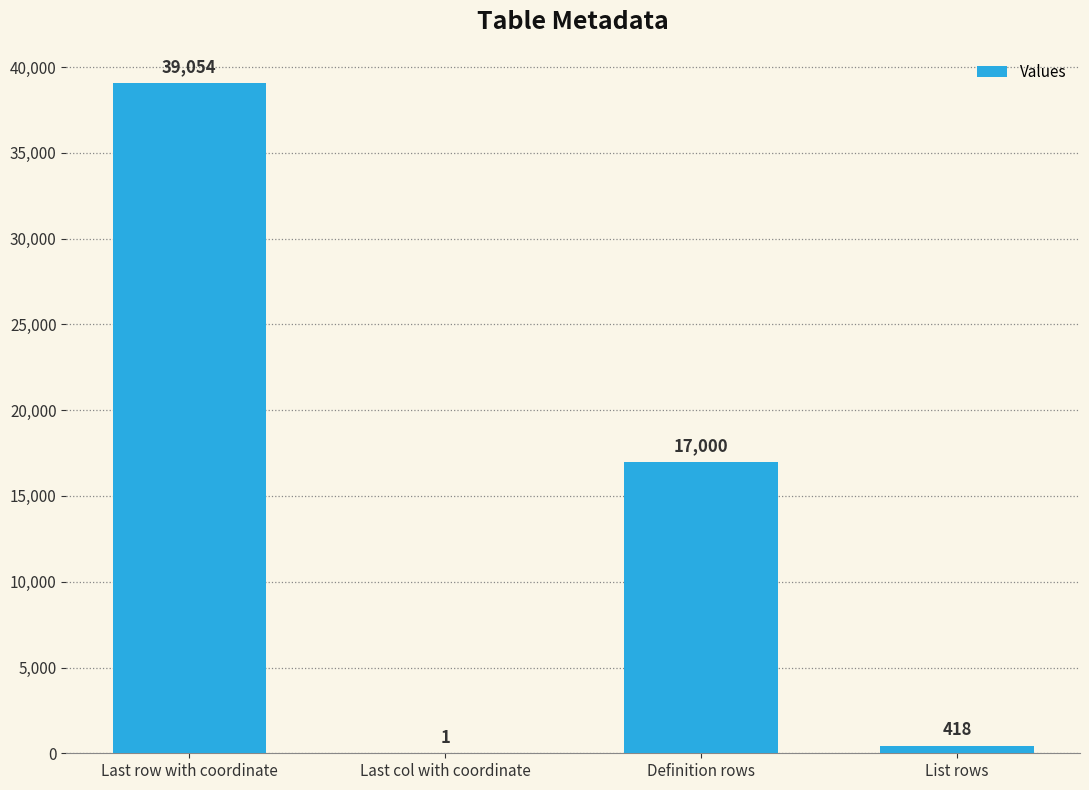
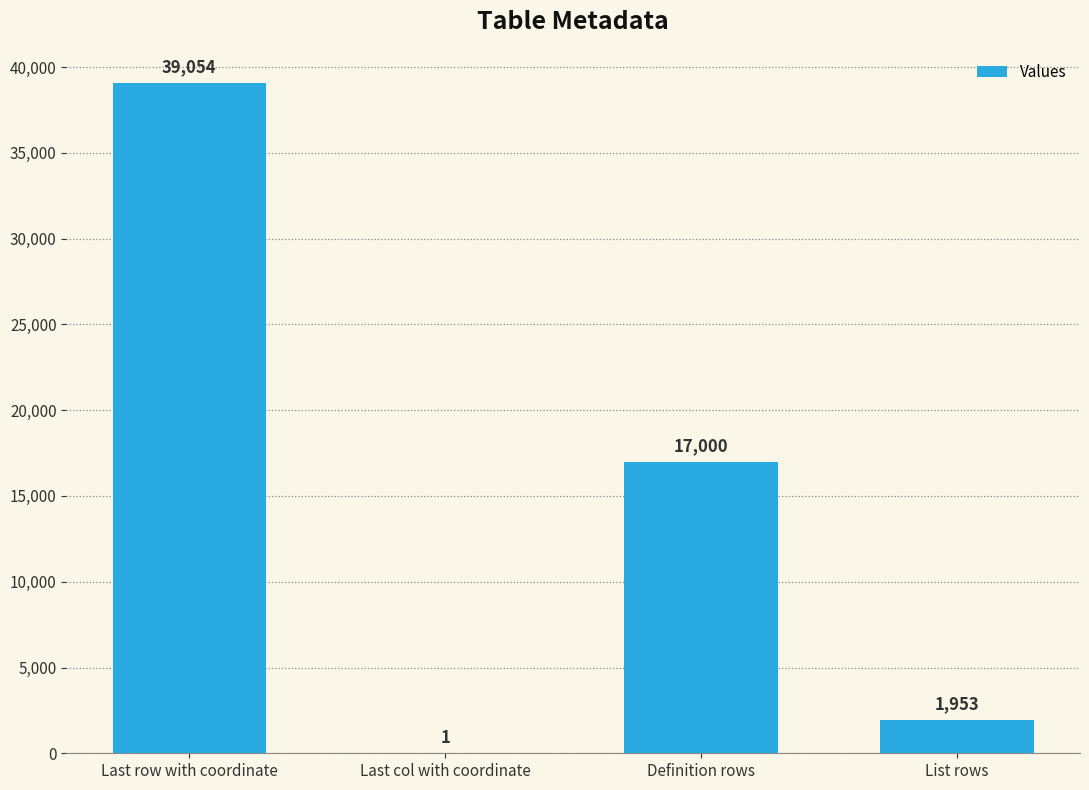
List rows: 418 -> 1,953
